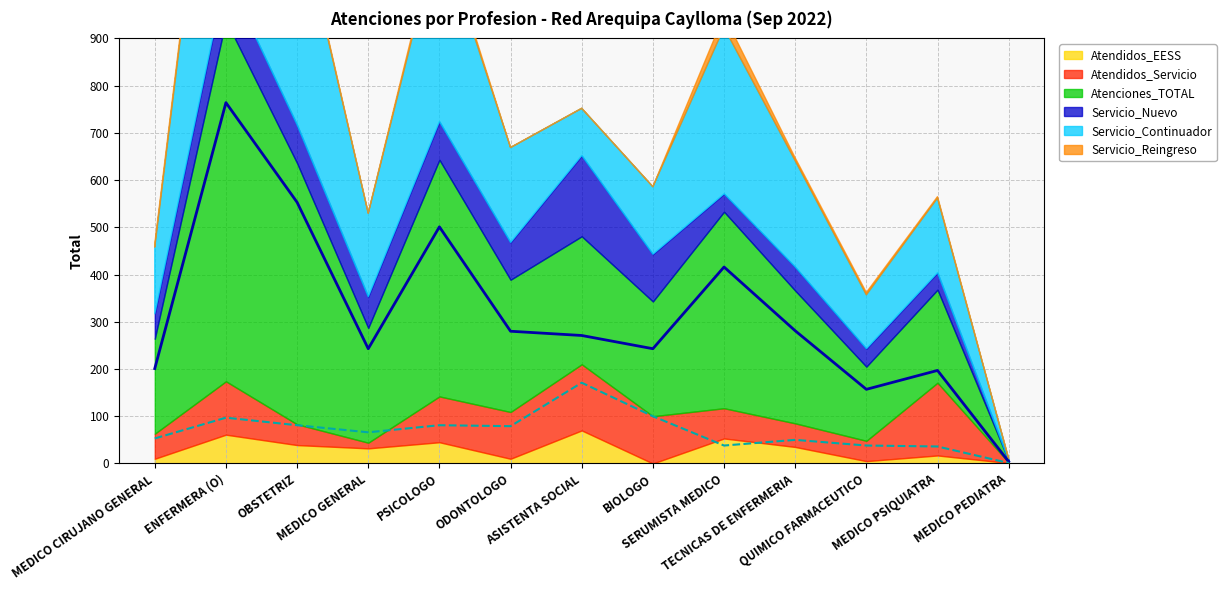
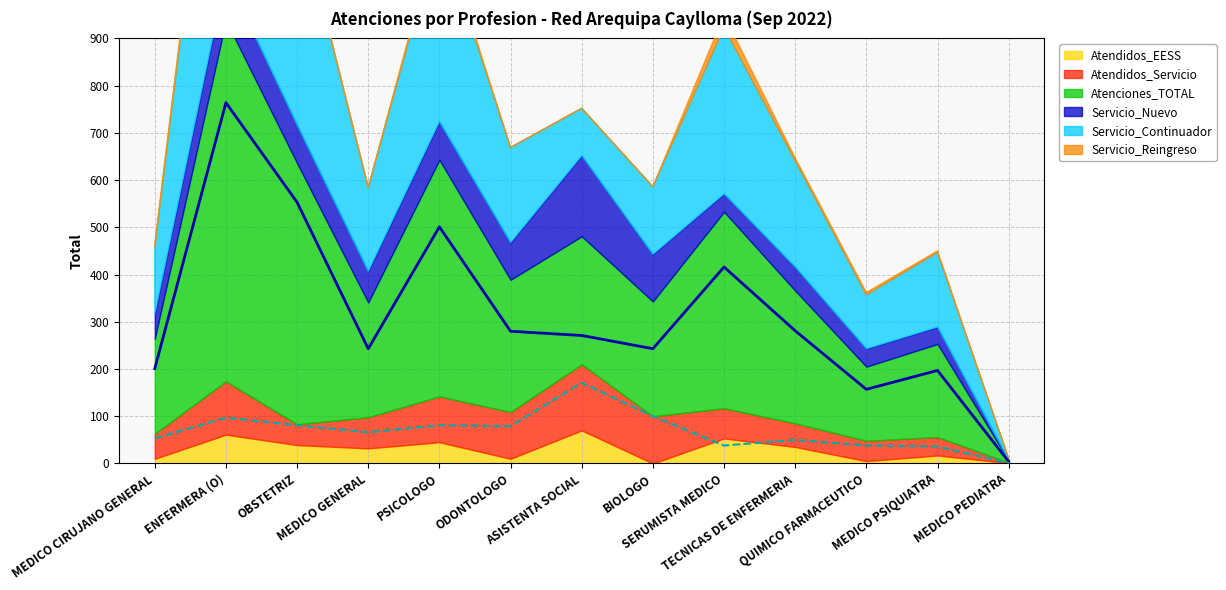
Atendidos_Servicio, MEDICO GENERAL: 10 -> 70
Atendidos_Servicio, MEDICO PSIQUIATRA: 150 -> 40
